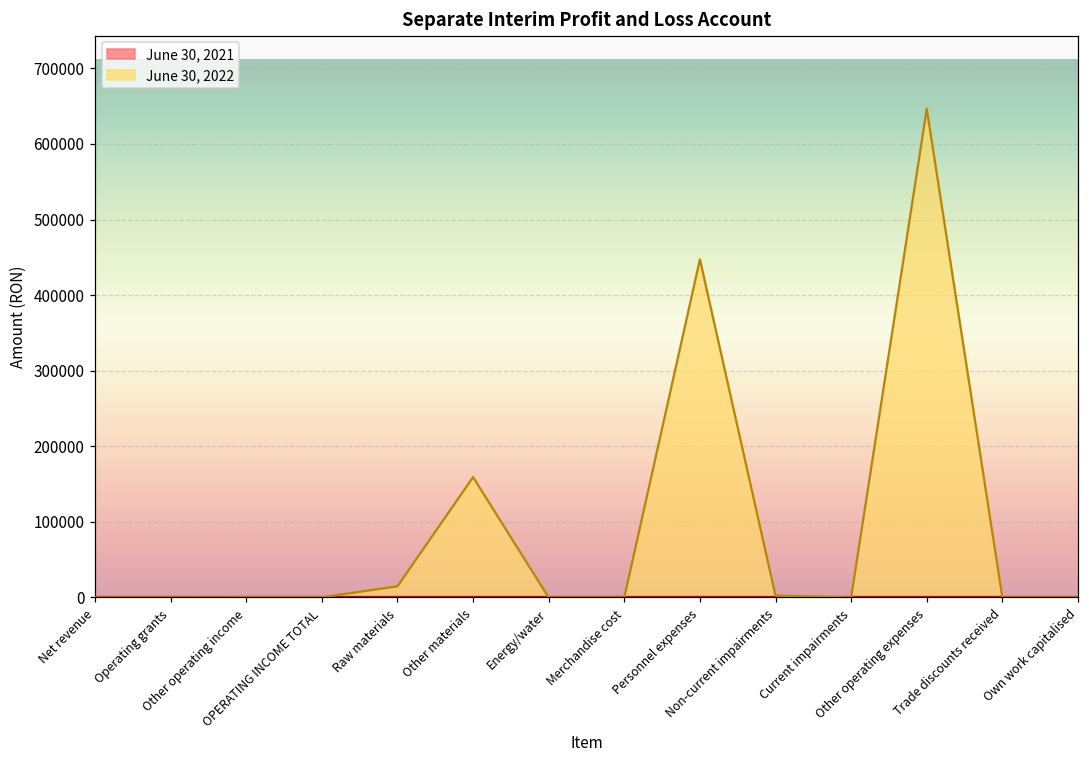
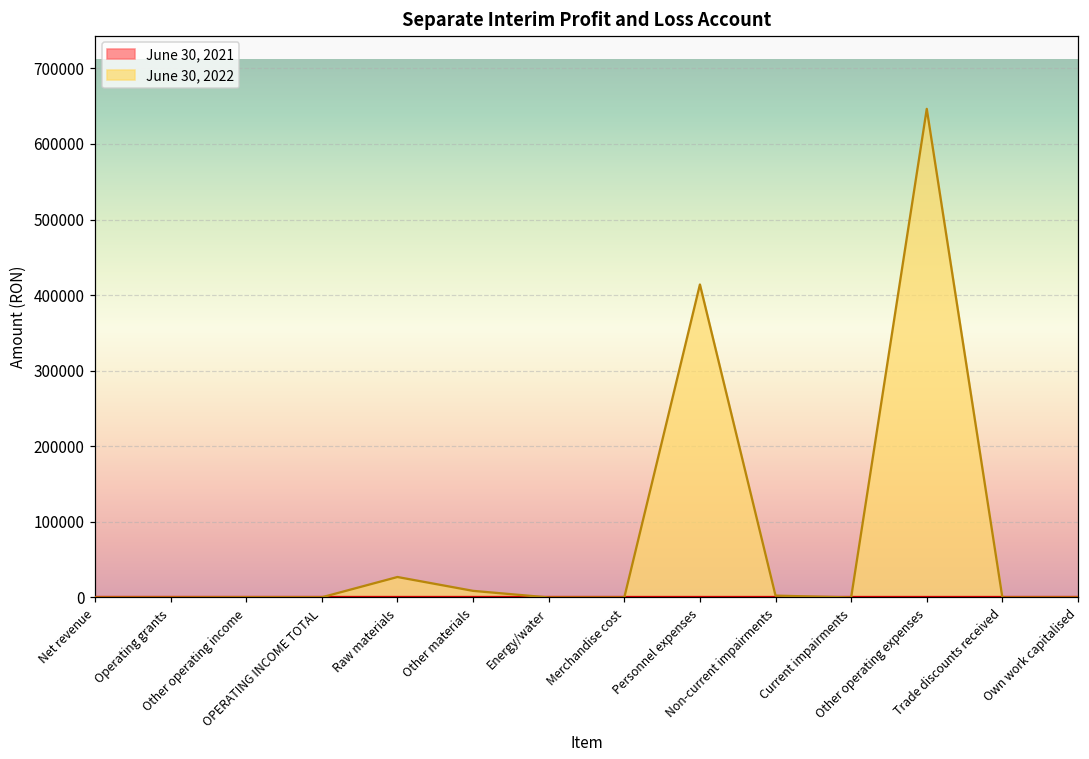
June 30, 2022, Raw materials: 10000 -> 30000
June 30, 2022, Other materials: 160000 -> 10000
June 30, 2022, Personnel expenses: 450000 -> 410000
